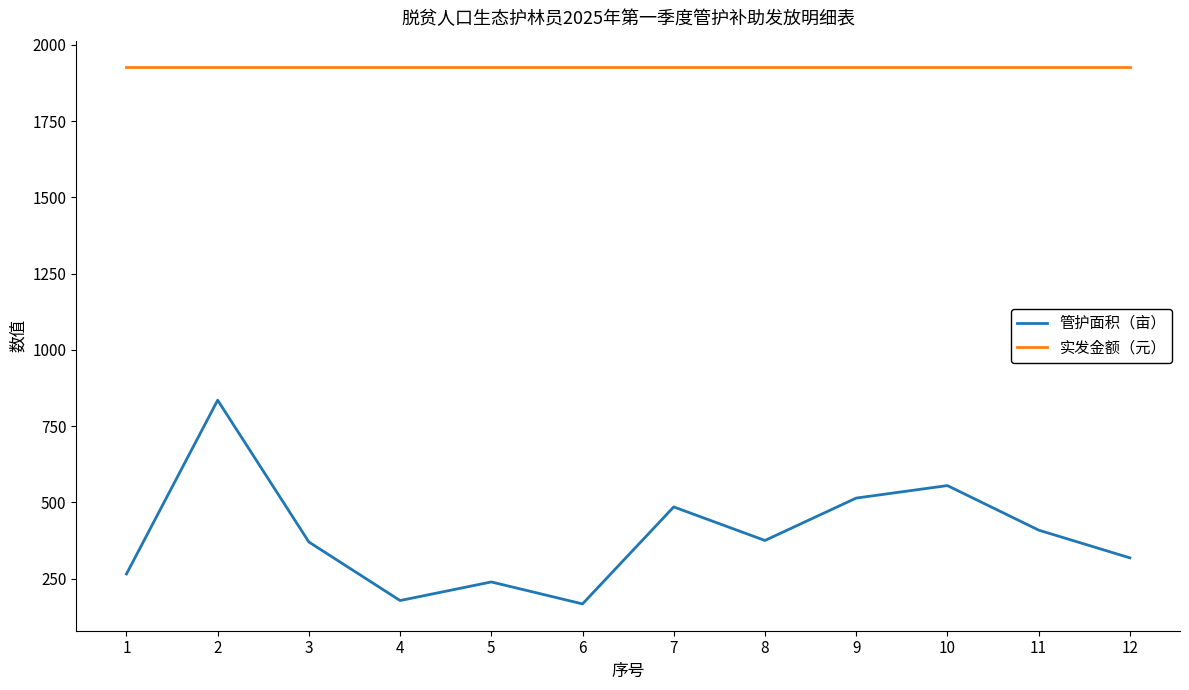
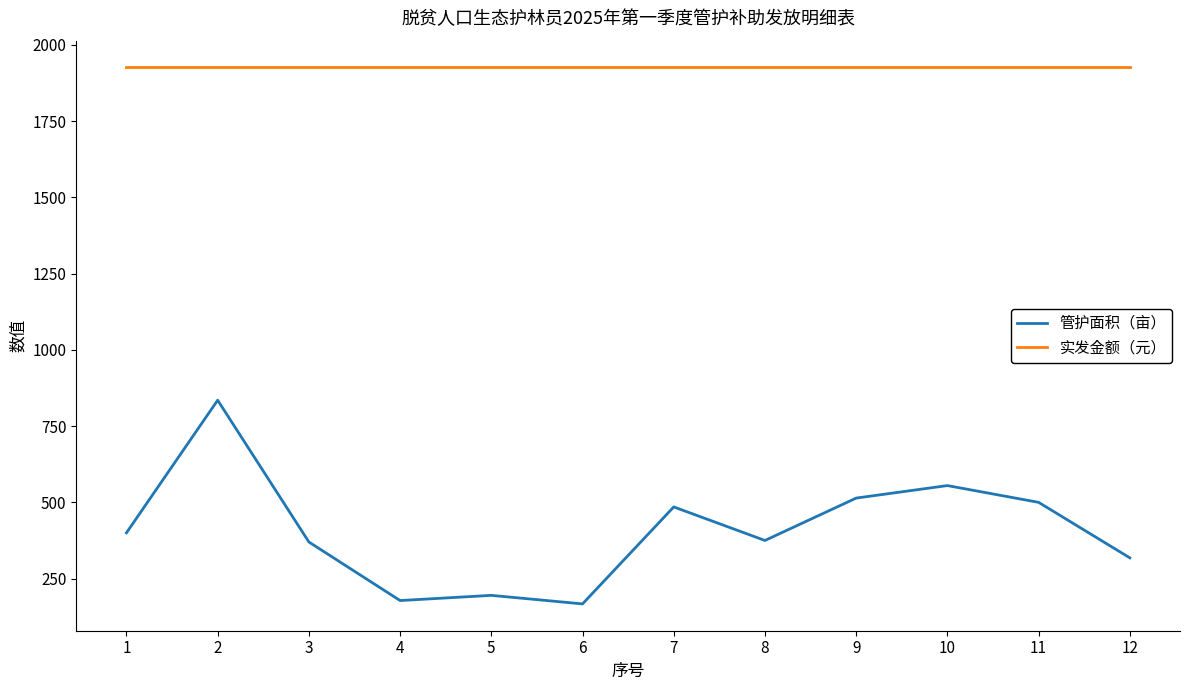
管护面积（亩）, 1: 270 -> 400
管护面积（亩）, 5: 240 -> 200
管护面积（亩）, 11: 410 -> 500
